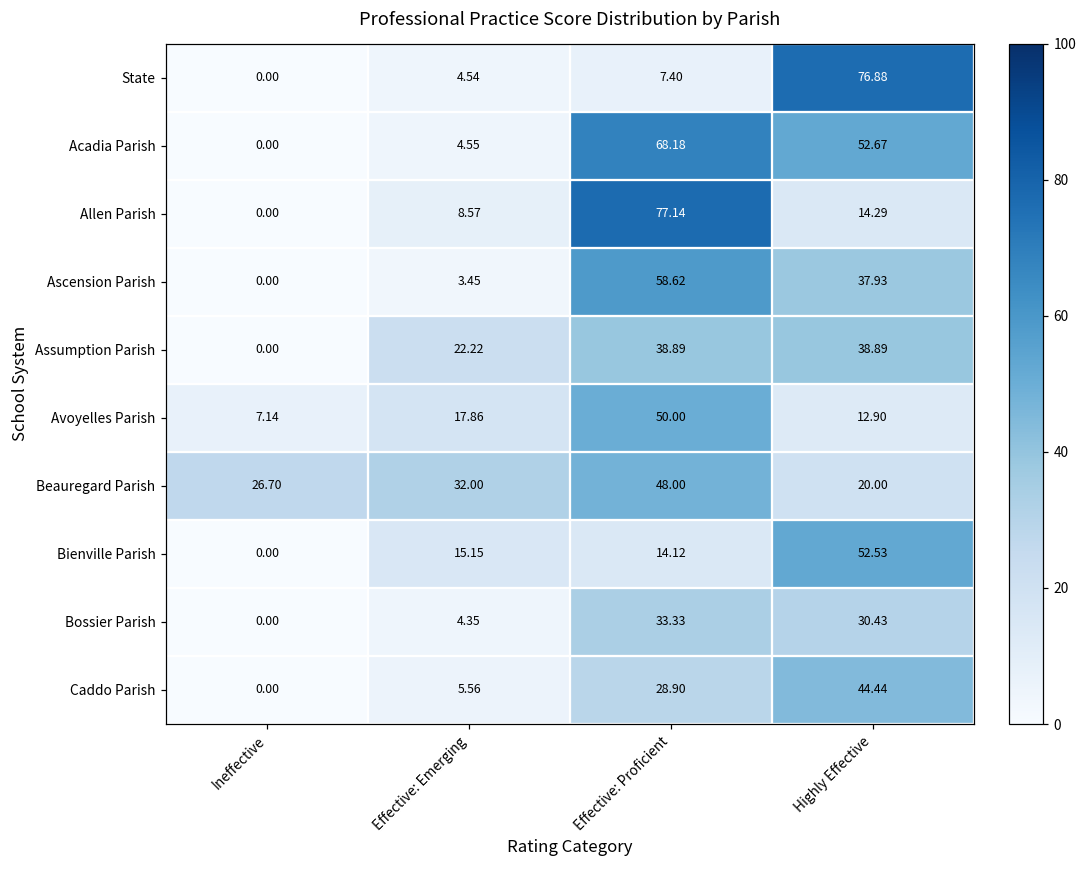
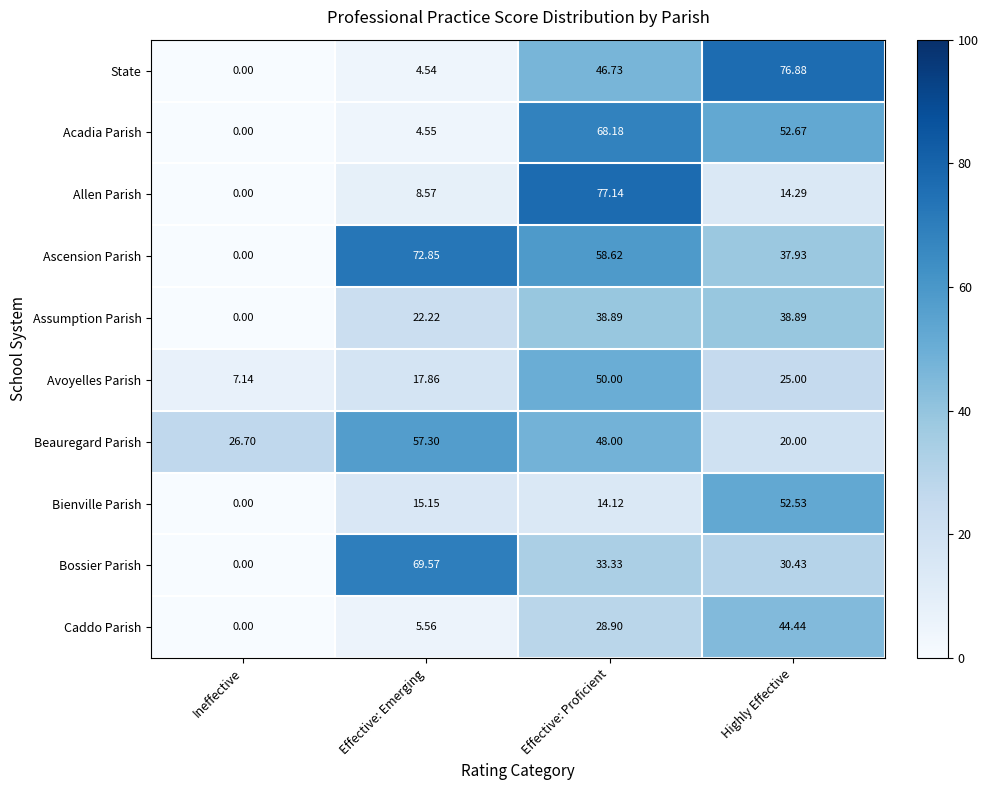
State, Effective: Proficient: 7.40 -> 46.73
Ascension Parish, Effective: Emerging: 3.45 -> 72.85
Avoyelles Parish, Highly Effective: 12.90 -> 25.00
Beauregard Parish, Effective: Emerging: 32.00 -> 57.30
Bossier Parish, Effective: Emerging: 4.35 -> 69.57
